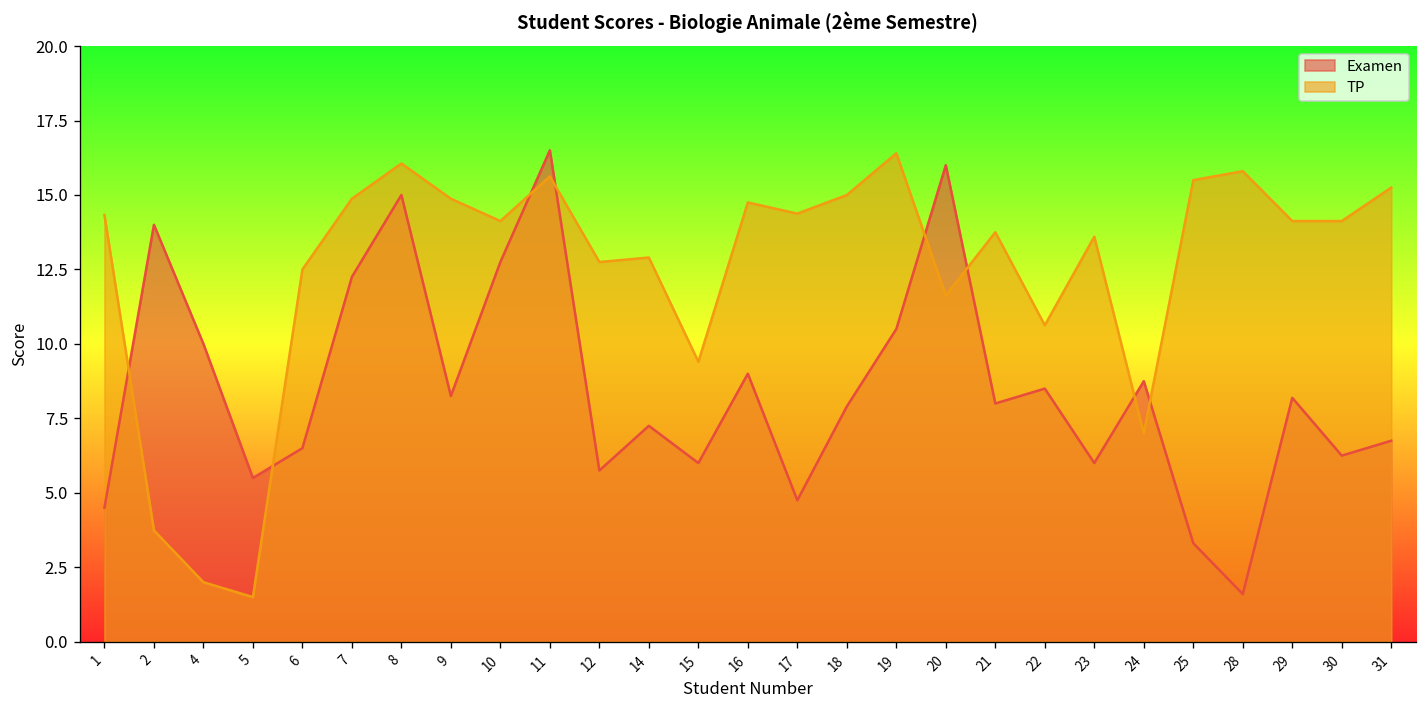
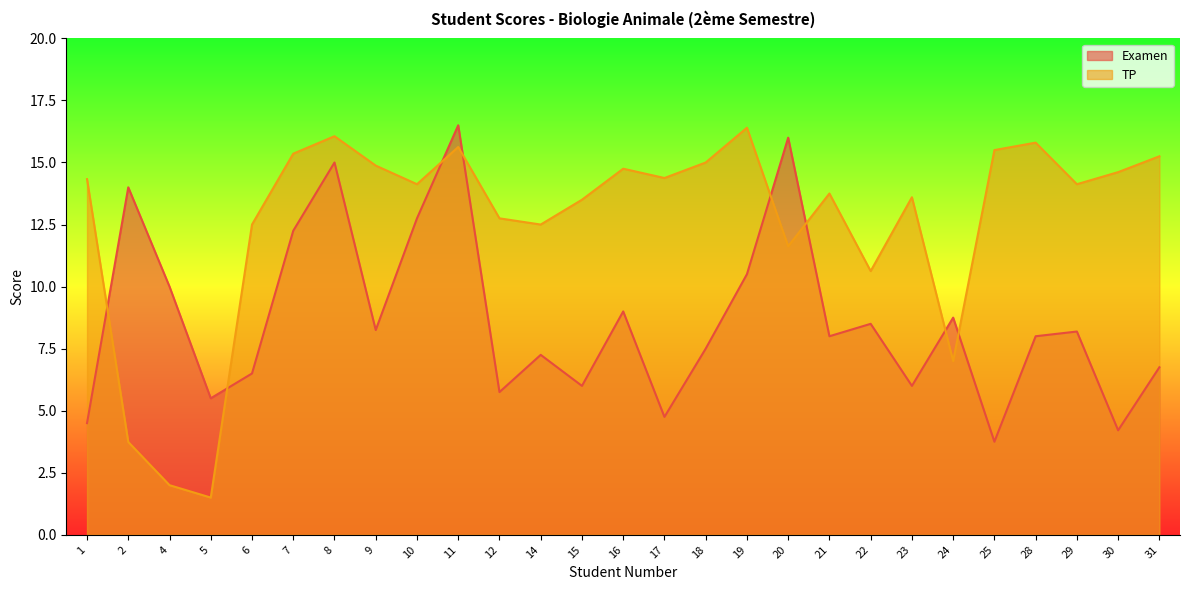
TP, 7: 14.9 -> 15.4
TP, 14: 12.9 -> 12.5
TP, 15: 9.4 -> 13.5
Examen, 18: 7.9 -> 7.5
Examen, 25: 3.3 -> 3.8
Examen, 28: 1.6 -> 8.0
Examen, 30: 6.3 -> 4.2
TP, 30: 14.1 -> 14.6
